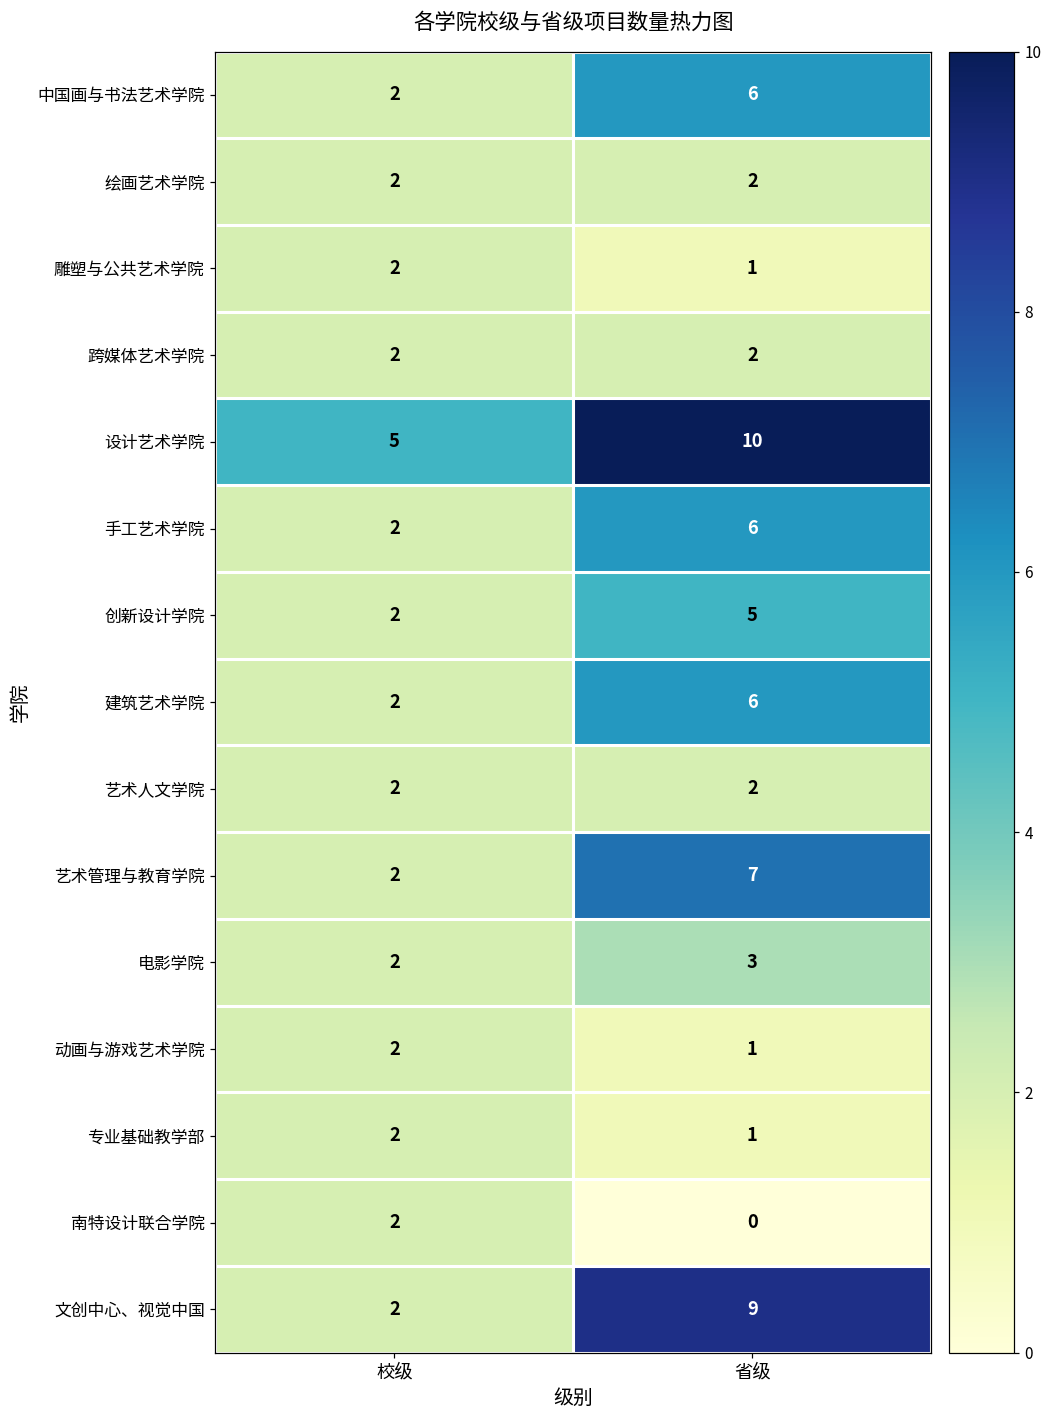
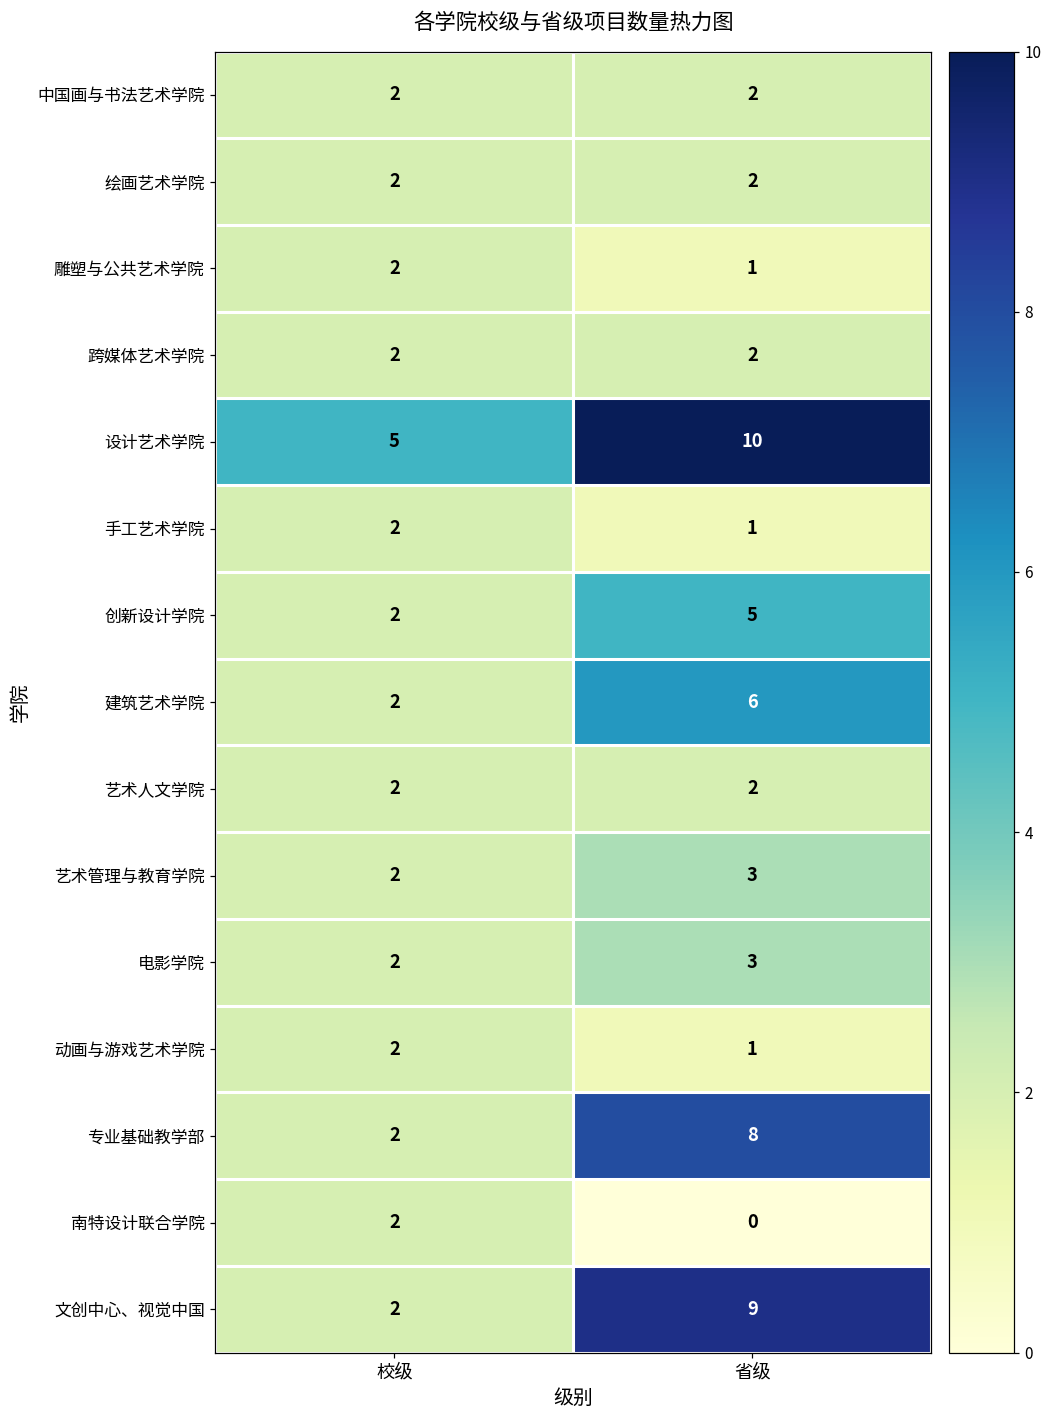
中国画与书法艺术学院, 省级: 6 -> 2
手工艺术学院, 省级: 6 -> 1
艺术管理与教育学院, 省级: 7 -> 3
专业基础教学部, 省级: 1 -> 8
